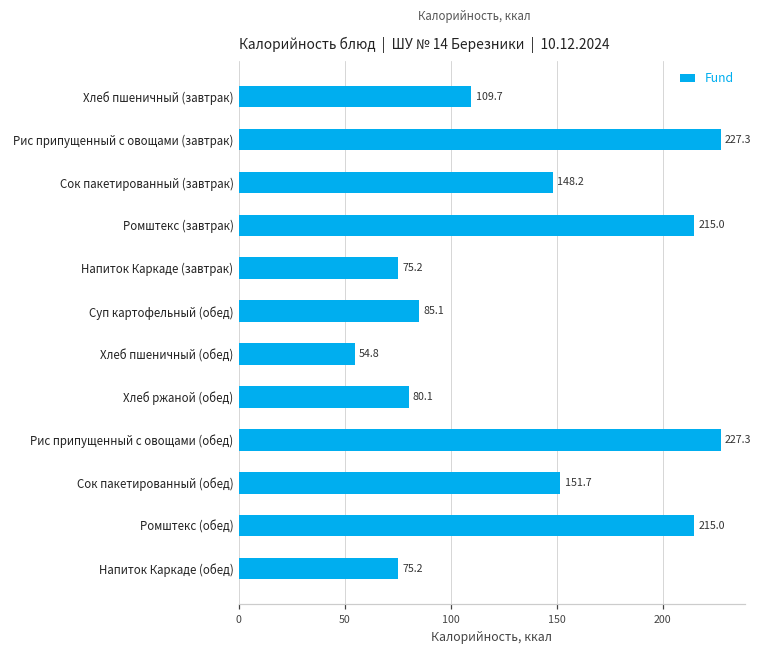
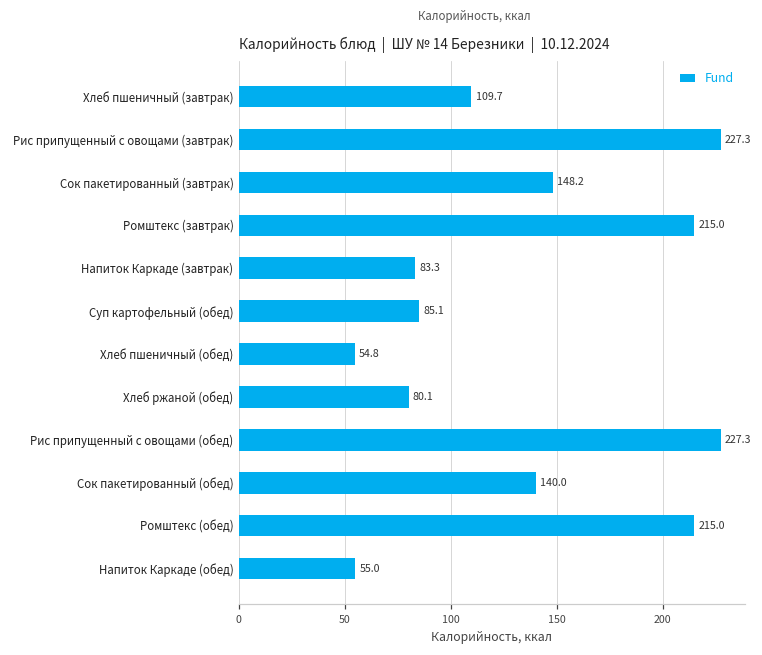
Напиток Каркаде (завтрак): 75.2 -> 83.3
Сок пакетированный (обед): 151.7 -> 140.0
Напиток Каркаде (обед): 75.2 -> 55.0
